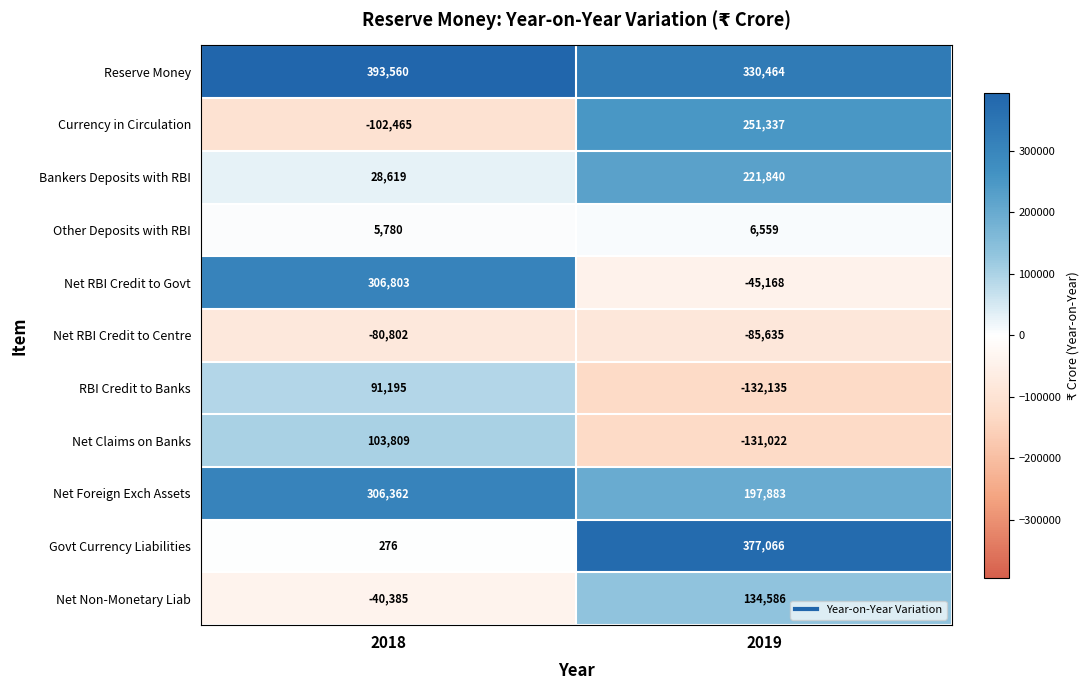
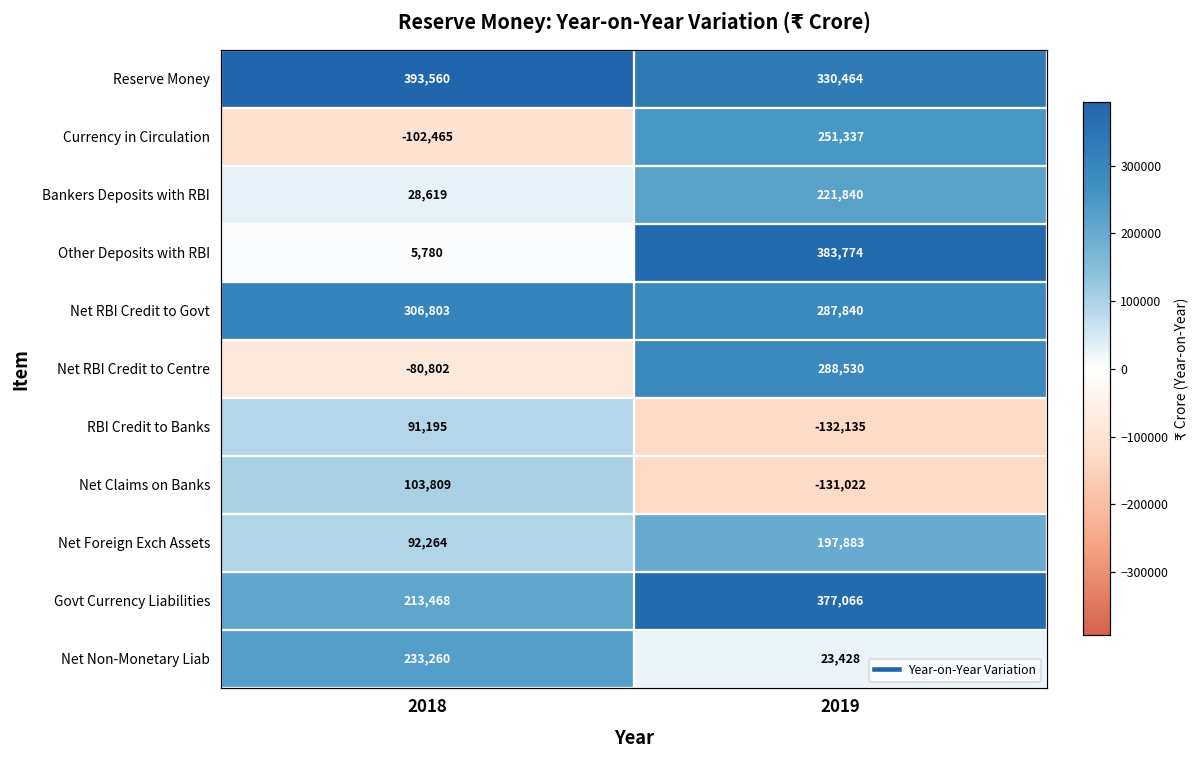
Other Deposits with RBI, 2019: 6,559 -> 383,774
Net RBI Credit to Govt, 2019: -45,168 -> 287,840
Net RBI Credit to Centre, 2019: -85,635 -> 288,530
Net Foreign Exch Assets, 2018: 306,362 -> 92,264
Govt Currency Liabilities, 2018: 276 -> 213,468
Net Non-Monetary Liab, 2018: -40,385 -> 233,260
Net Non-Monetary Liab, 2019: 134,586 -> 23,428
